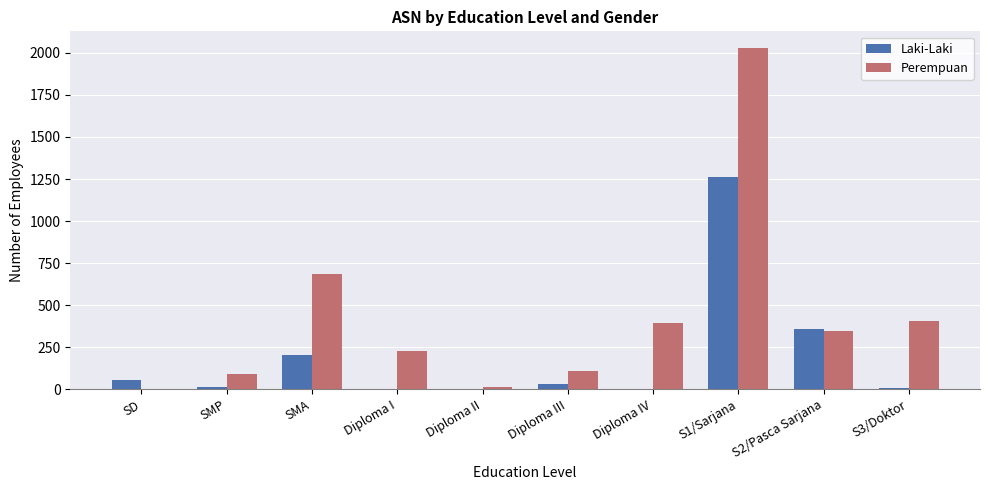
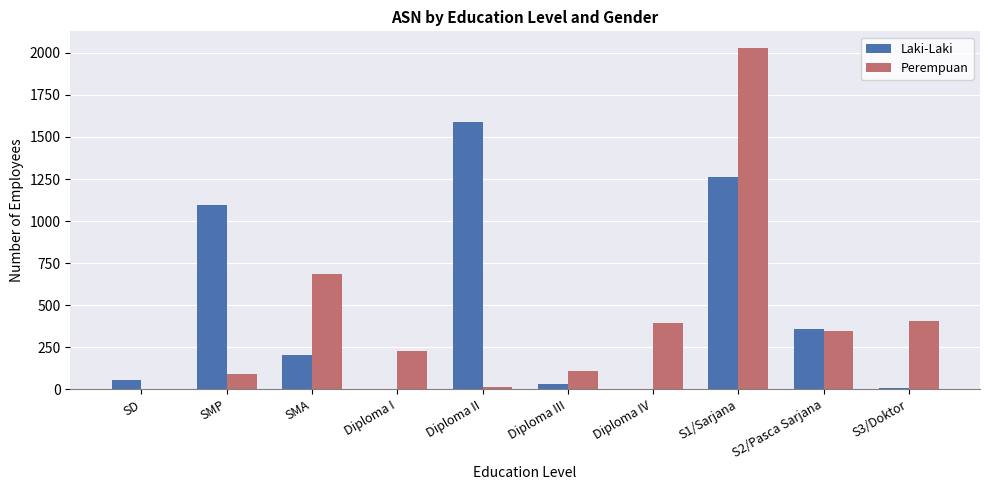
Laki-Laki, SMP: 10 -> 1100
Laki-Laki, Diploma II: 0 -> 1590
